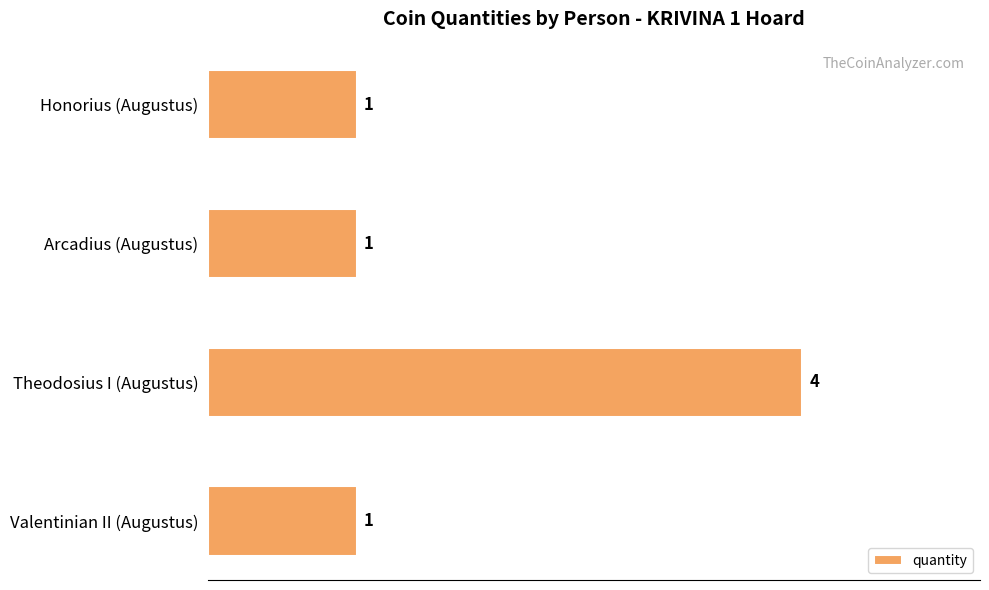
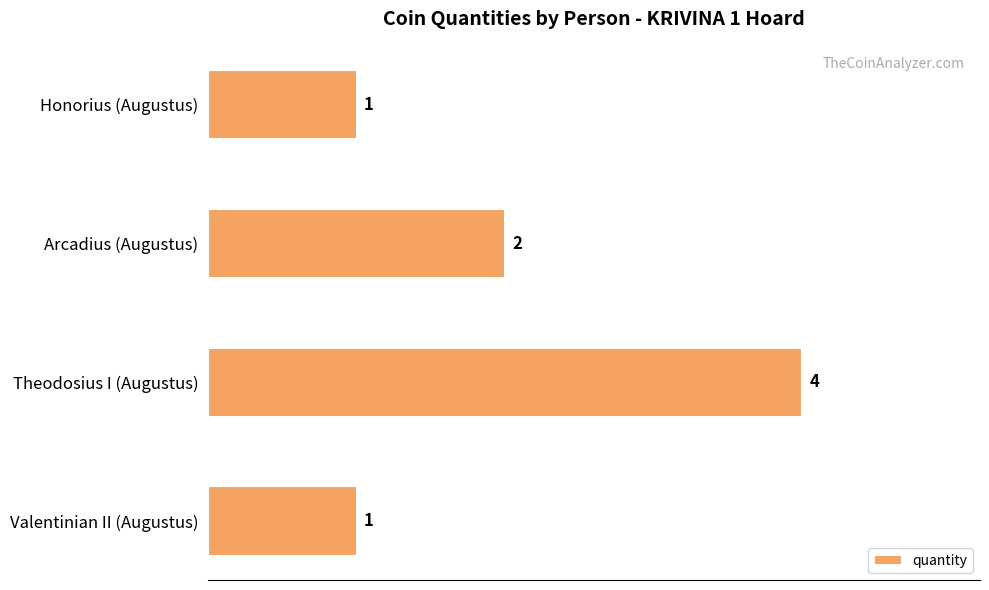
Arcadius (Augustus): 1 -> 2
